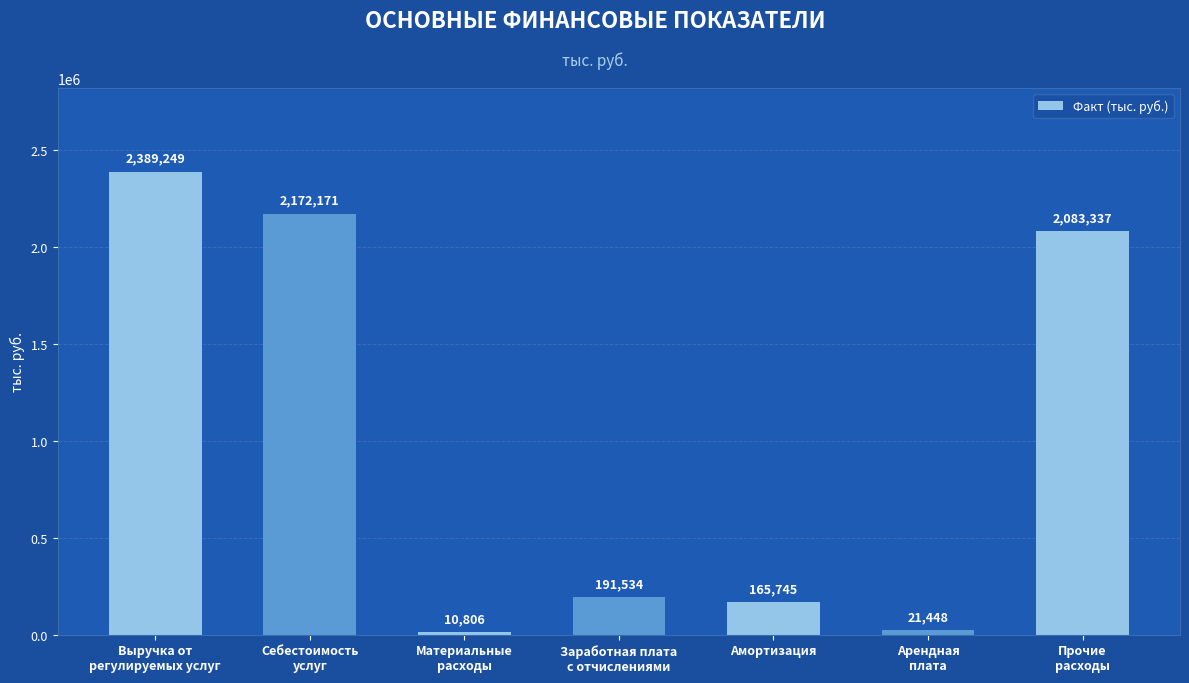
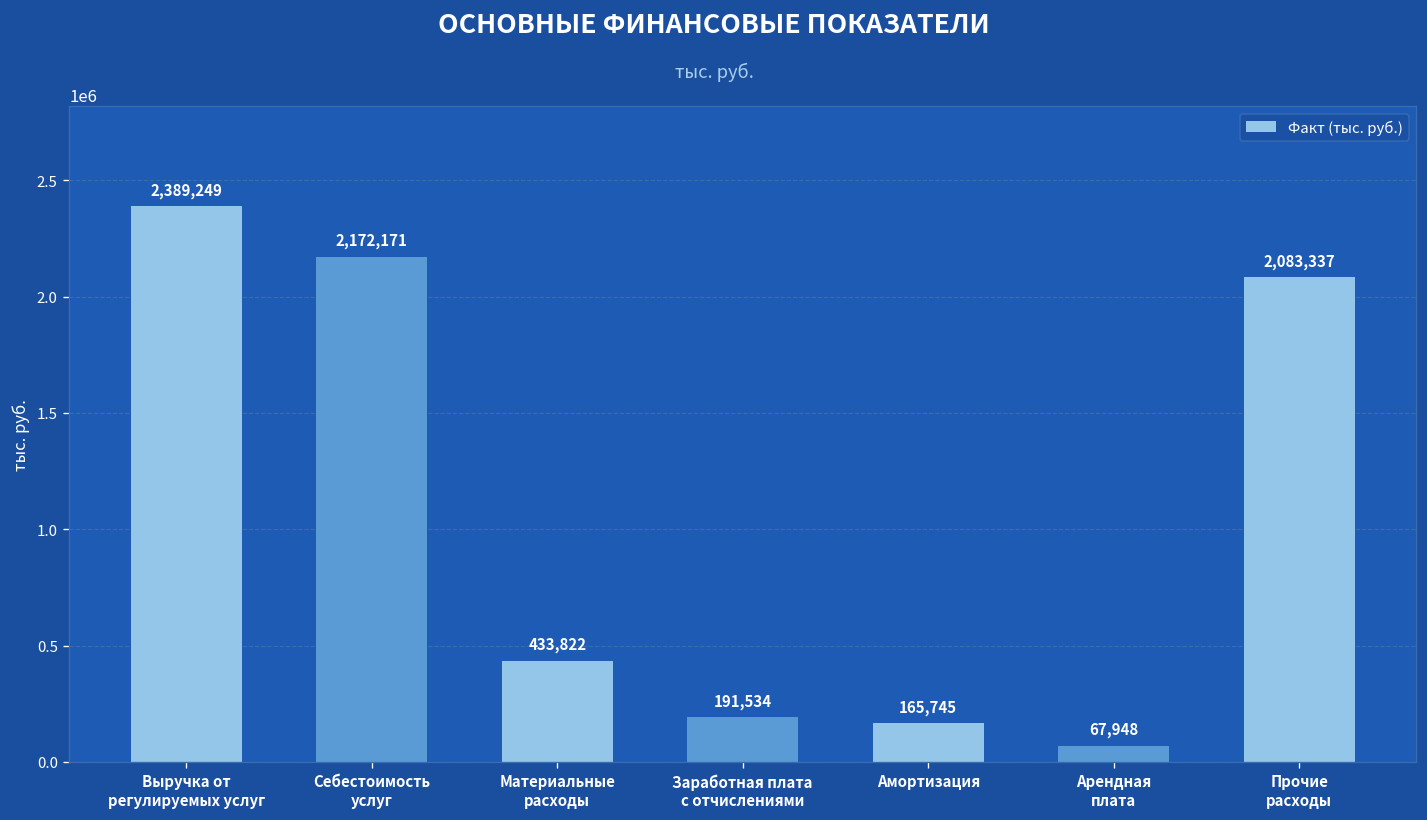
Материальные расходы: 10,806 -> 433,822
Арендная плата: 21,448 -> 67,948
